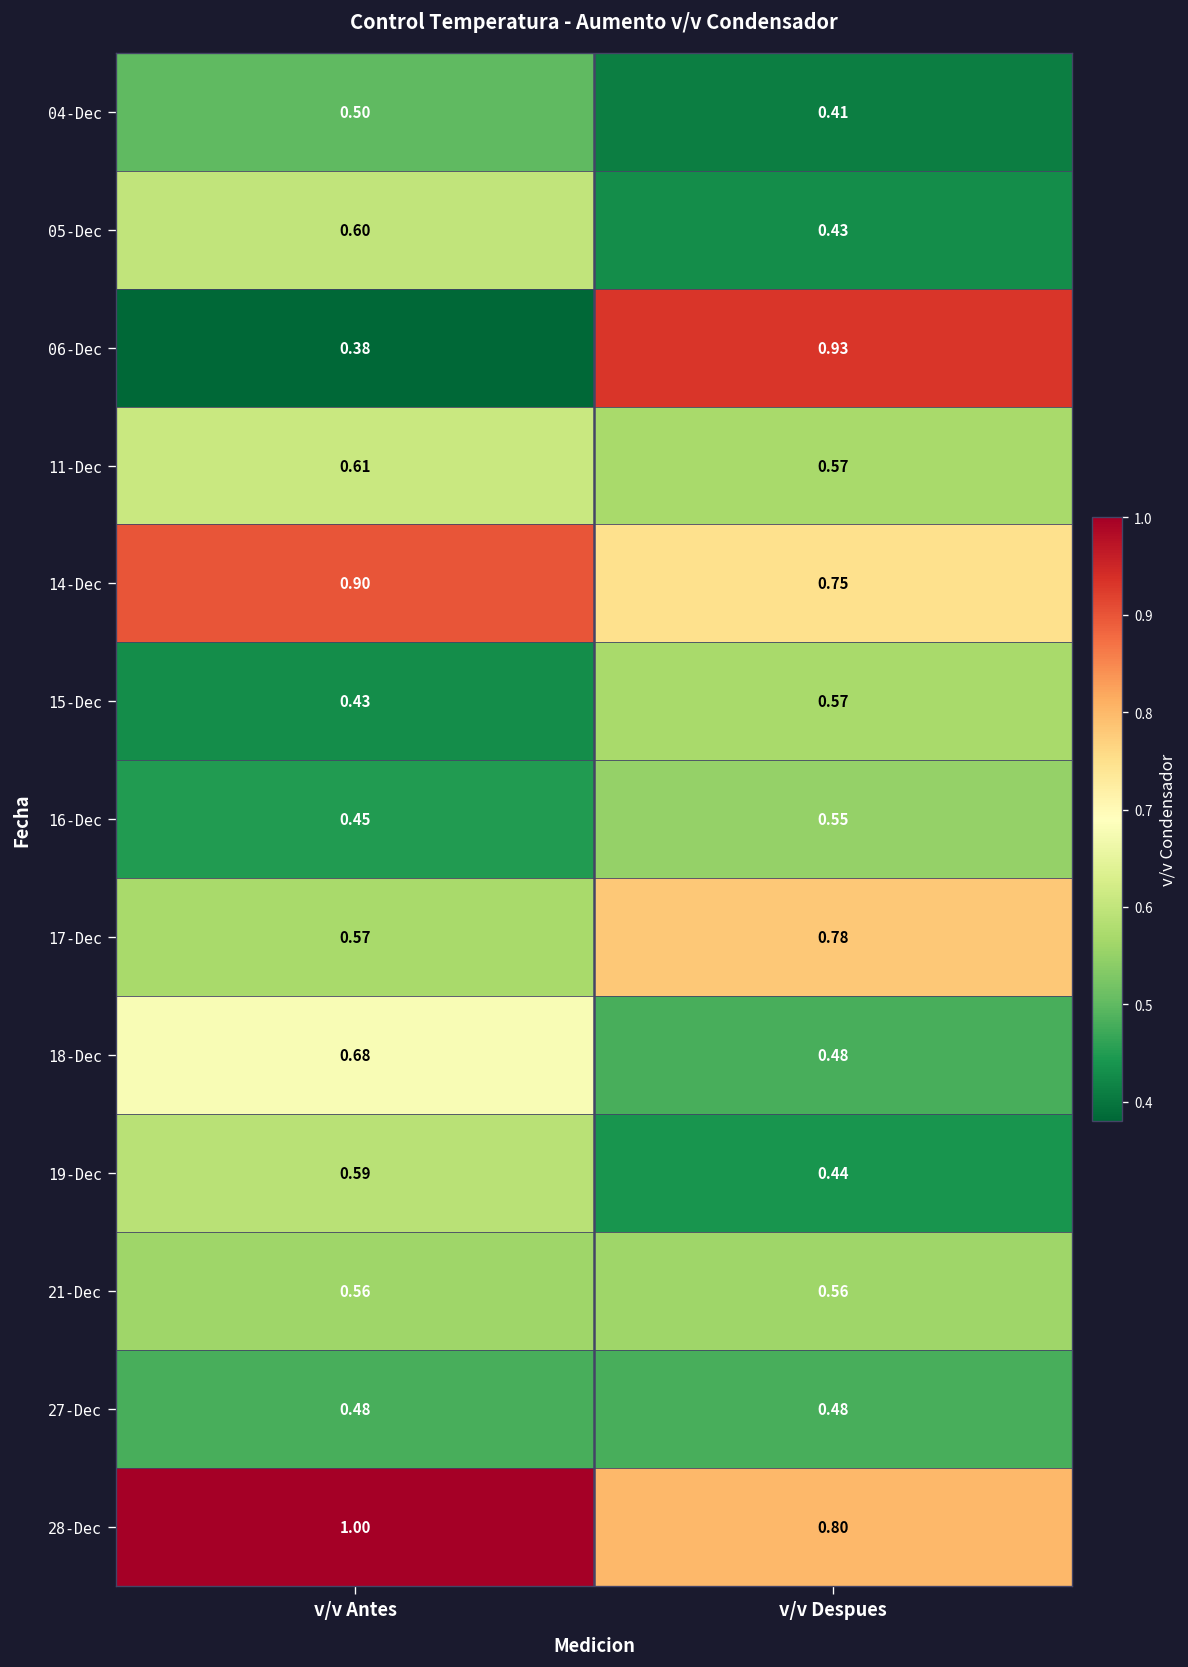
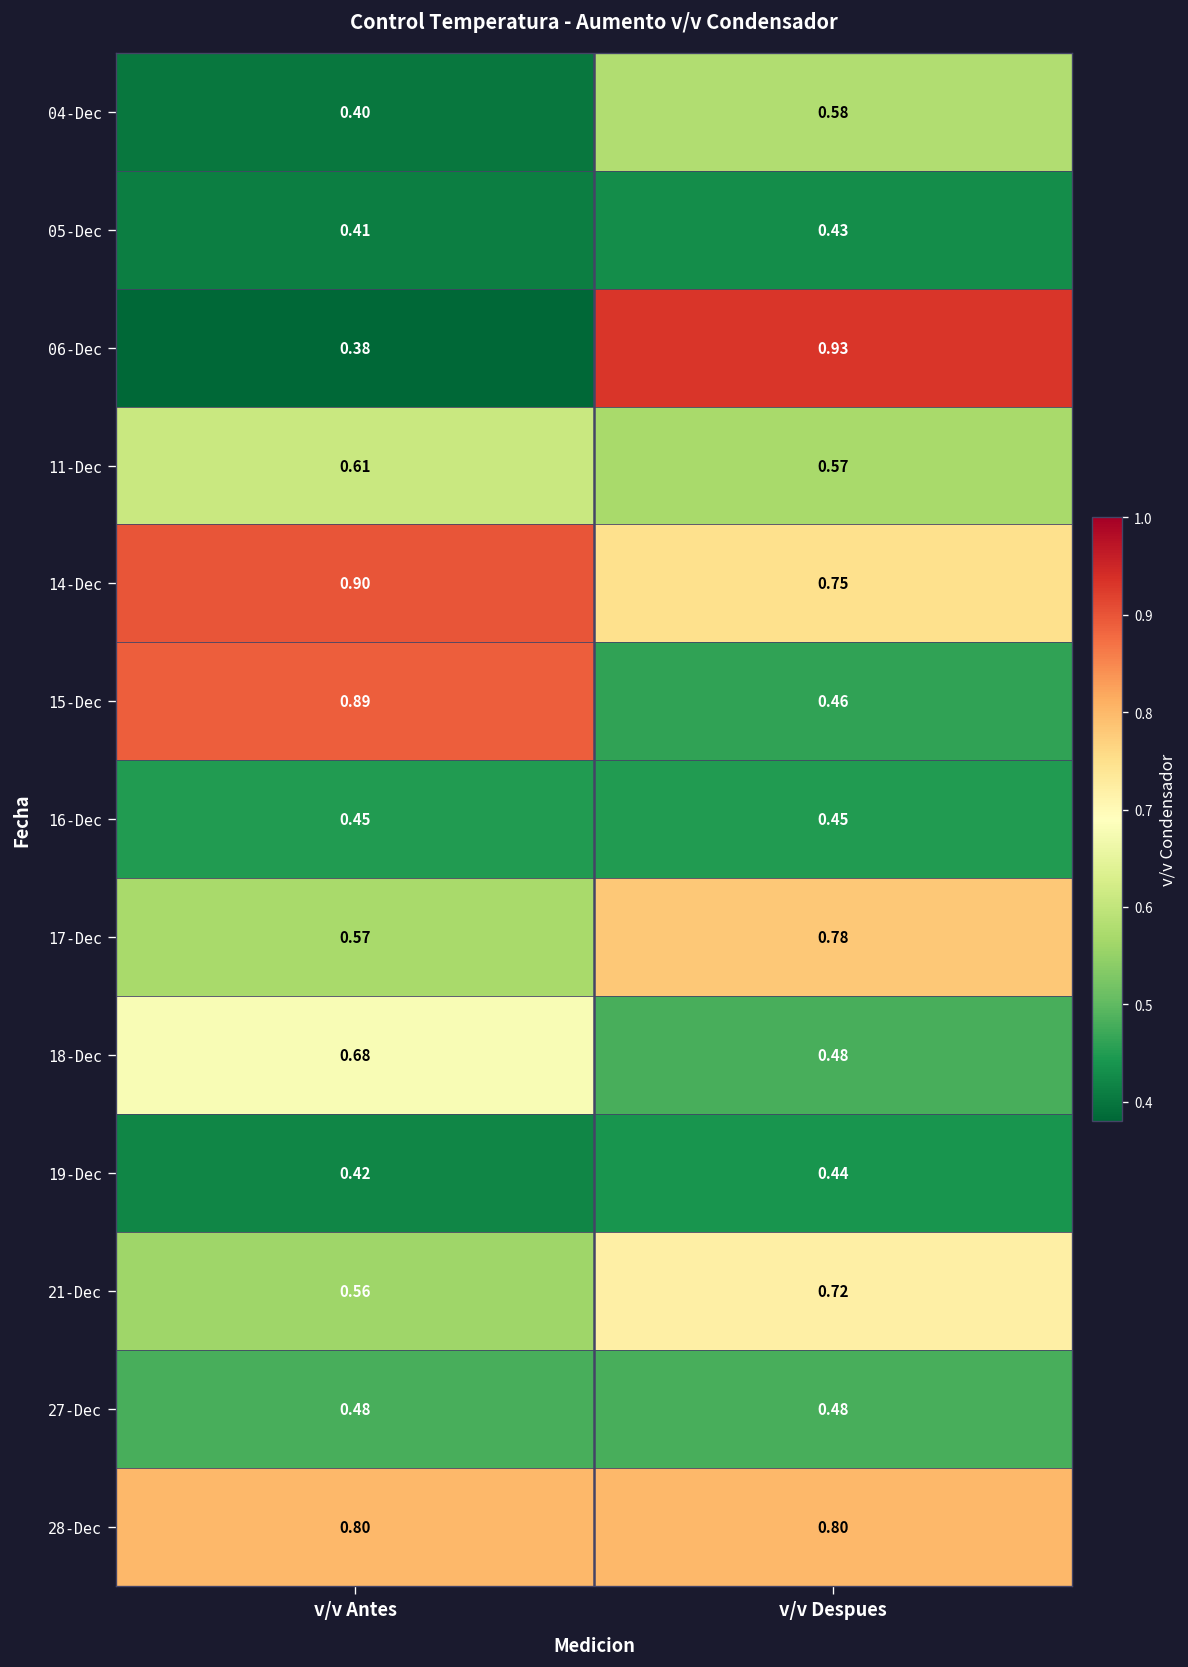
04-Dec, v/v Antes: 0.50 -> 0.40
04-Dec, v/v Despues: 0.41 -> 0.58
05-Dec, v/v Antes: 0.60 -> 0.41
15-Dec, v/v Antes: 0.43 -> 0.89
15-Dec, v/v Despues: 0.57 -> 0.46
16-Dec, v/v Despues: 0.55 -> 0.45
19-Dec, v/v Antes: 0.59 -> 0.42
21-Dec, v/v Despues: 0.56 -> 0.72
28-Dec, v/v Antes: 1.00 -> 0.80
